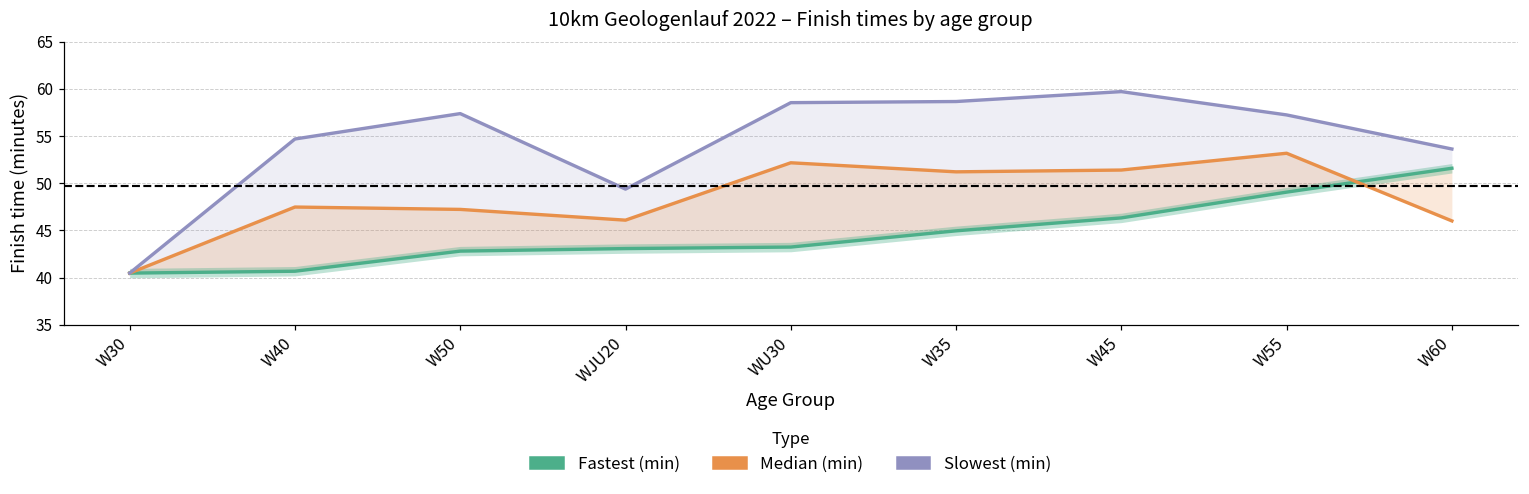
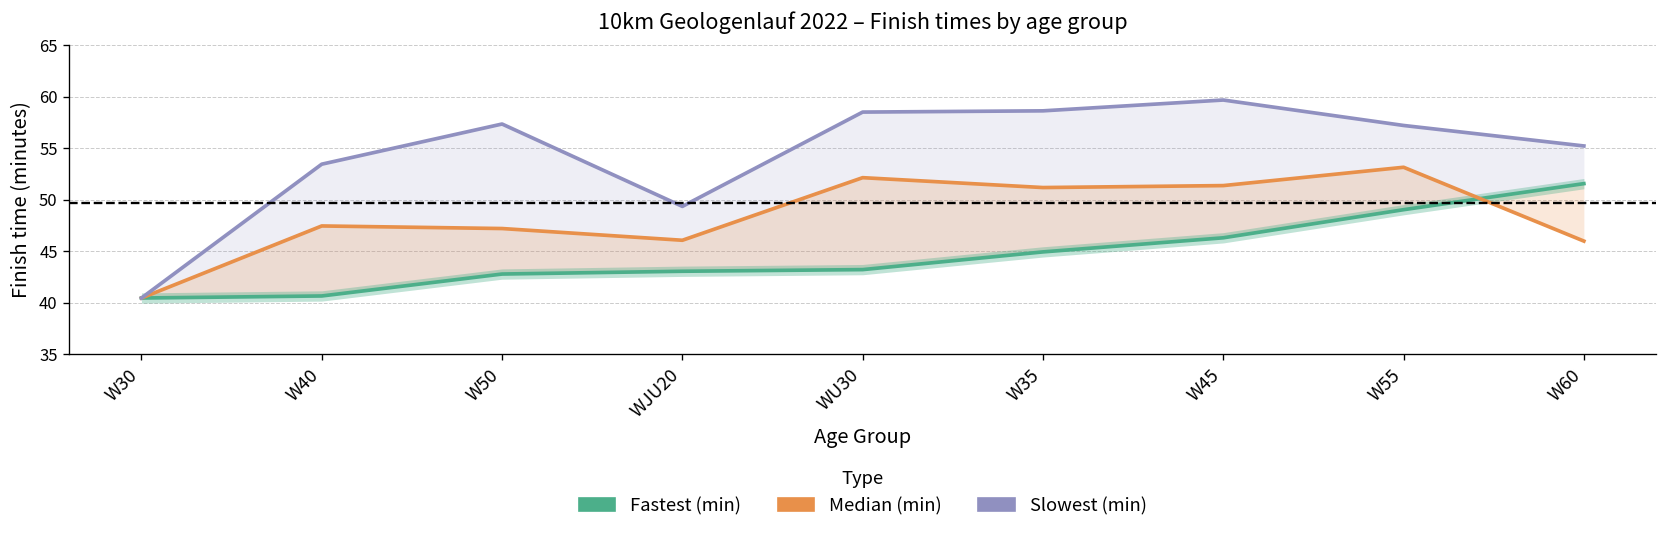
Slowest (min), W40: 55 -> 53
Slowest (min), W60: 54 -> 55
